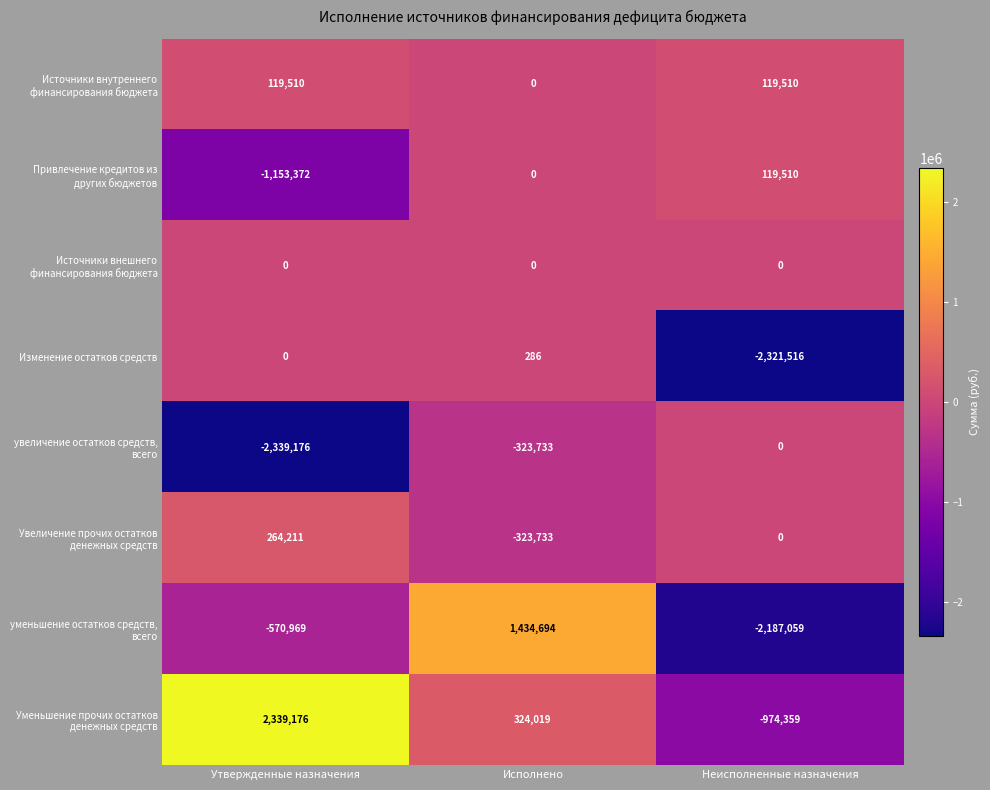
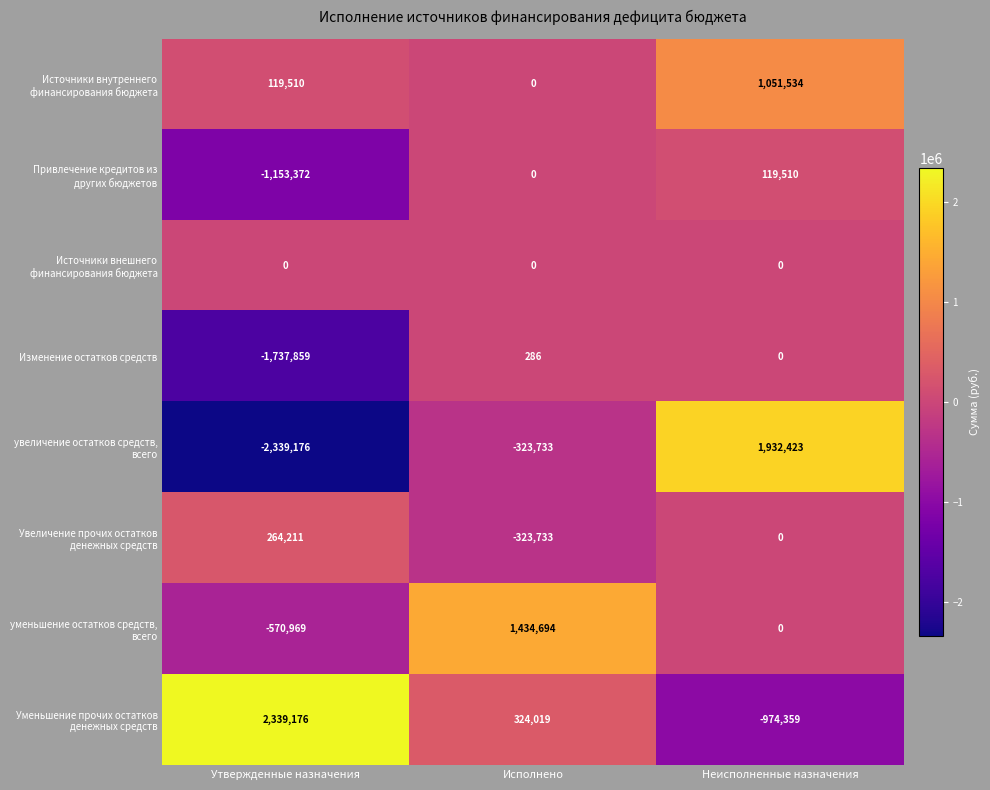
Источники внутреннего финансирования бюджета, Неисполненные назначения: 119,510 -> 1,051,534
Изменение остатков средств, Утвержденные назначения: 0 -> -1,737,859
Изменение остатков средств, Неисполненные назначения: -2,321,516 -> 0
увеличение остатков средств, всего, Неисполненные назначения: 0 -> 1,932,423
уменьшение остатков средств, всего, Неисполненные назначения: -2,187,059 -> 0
